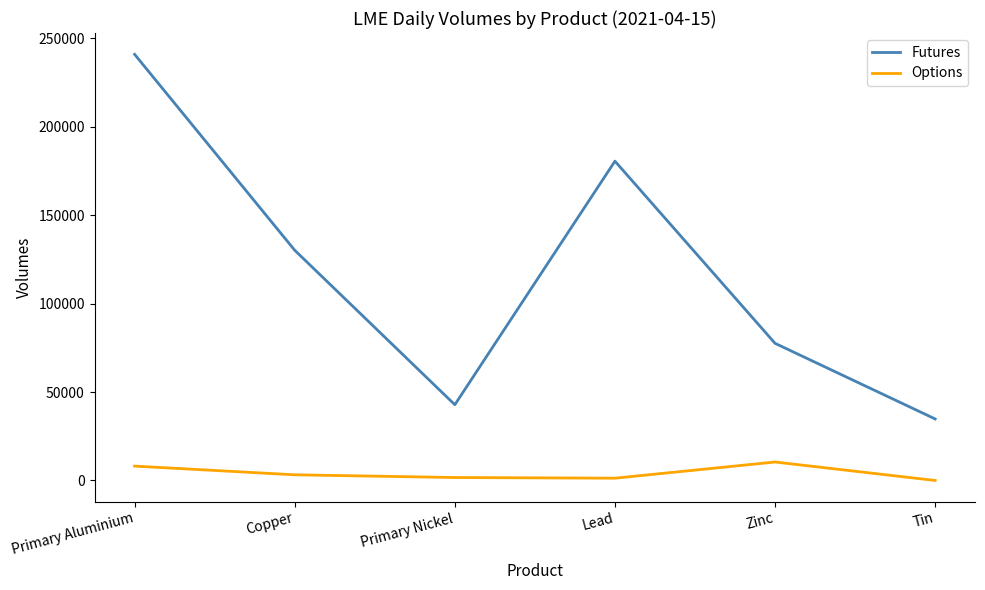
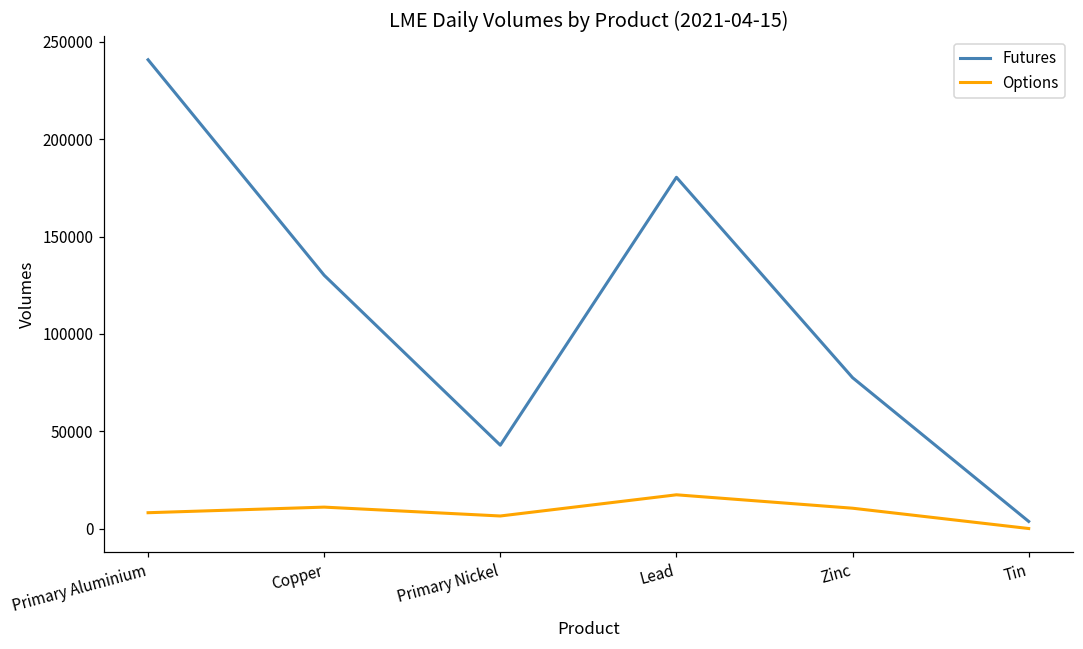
Options, Copper: 3000 -> 11000
Options, Primary Nickel: 2000 -> 6000
Options, Lead: 1000 -> 17000
Futures, Tin: 35000 -> 4000
